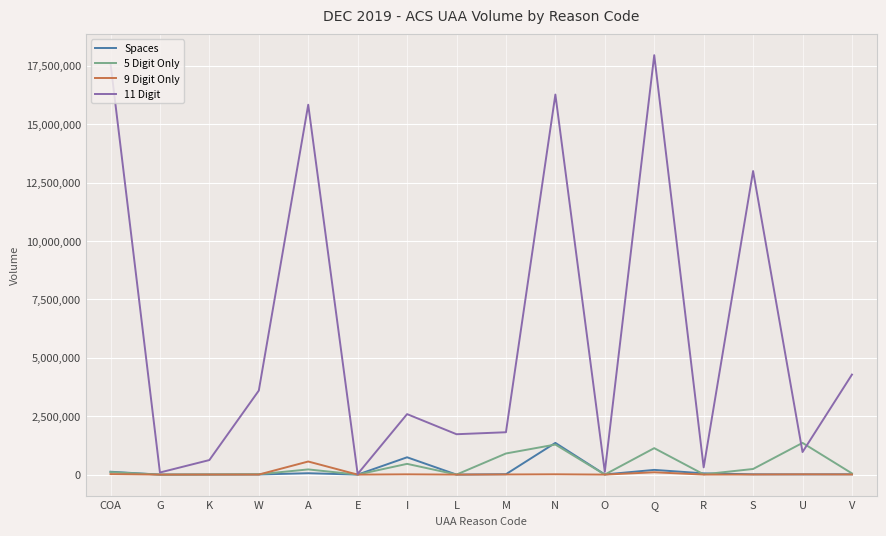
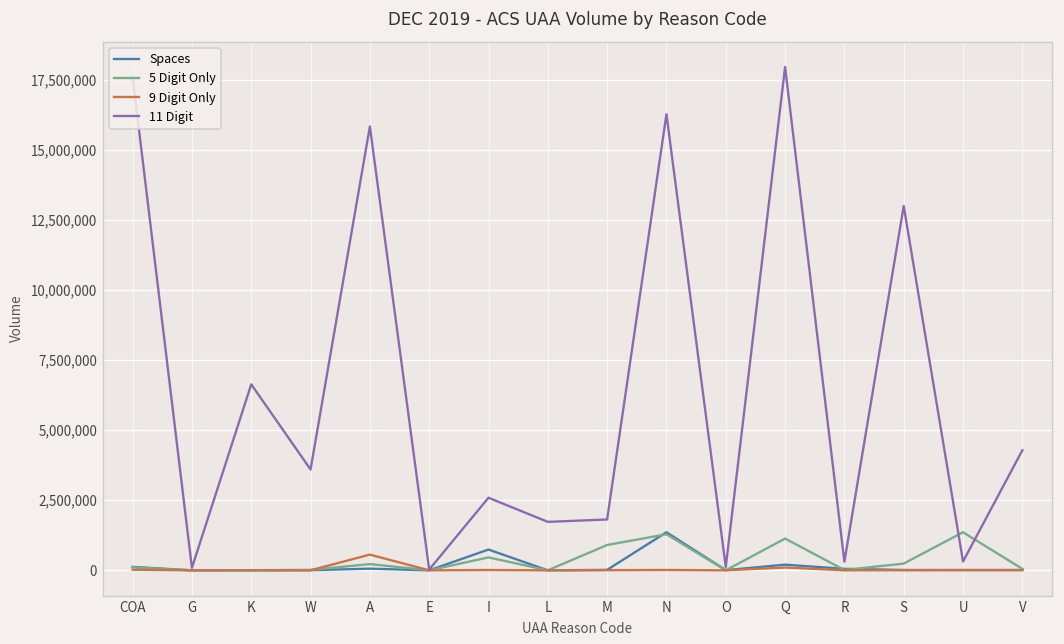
11 Digit, K: 600,000 -> 6,600,000
11 Digit, U: 1,000,000 -> 300,000
